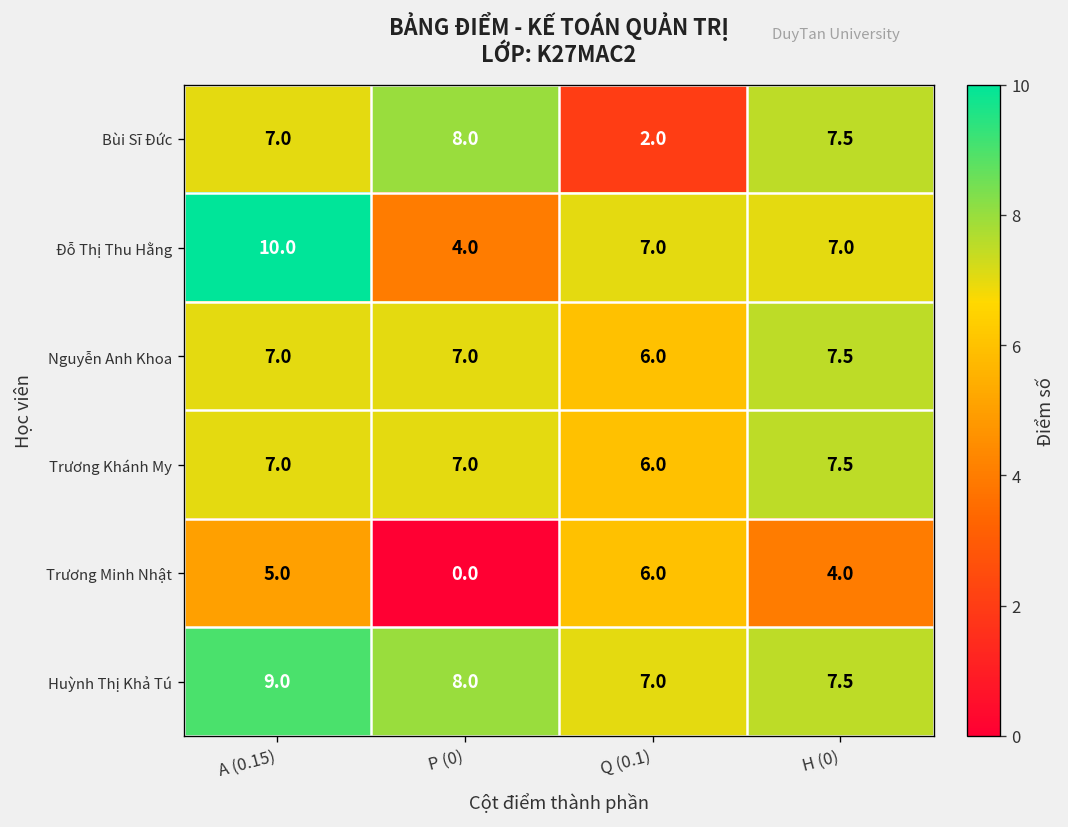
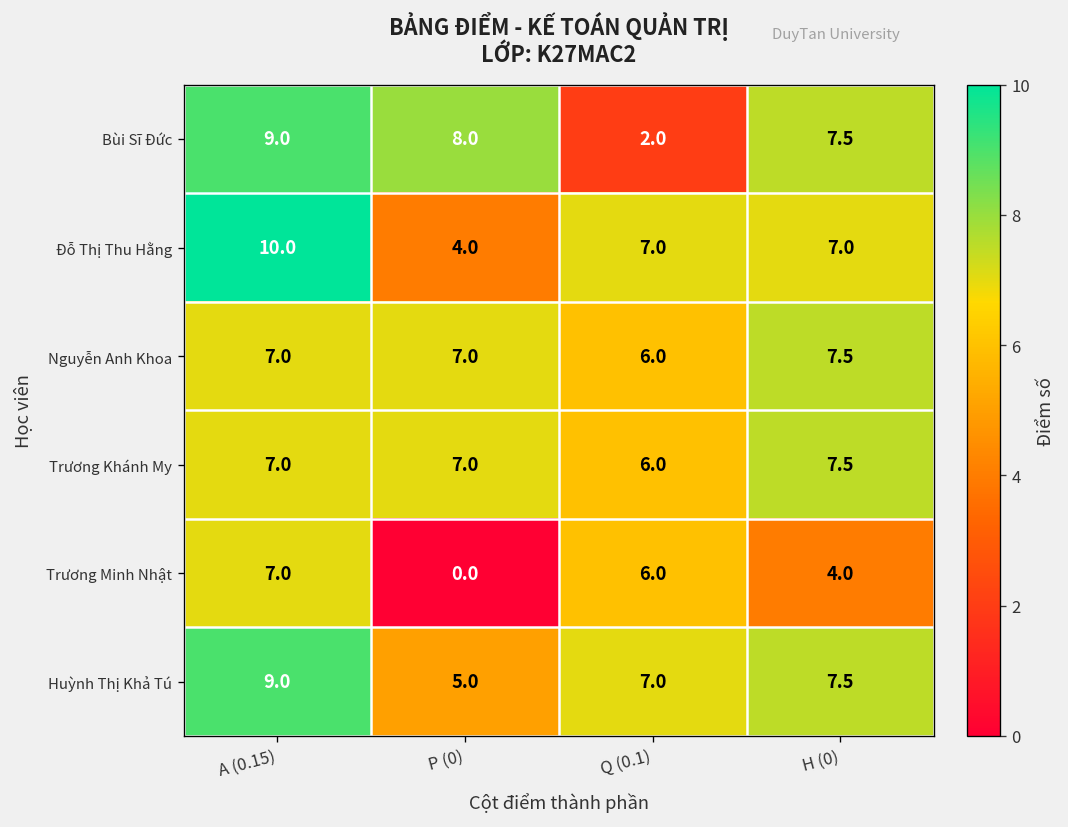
Bùi Sĩ Đức, A (0.15): 7.0 -> 9.0
Trương Minh Nhật, A (0.15): 5.0 -> 7.0
Huỳnh Thị Khả Tú, P (0): 8.0 -> 5.0
